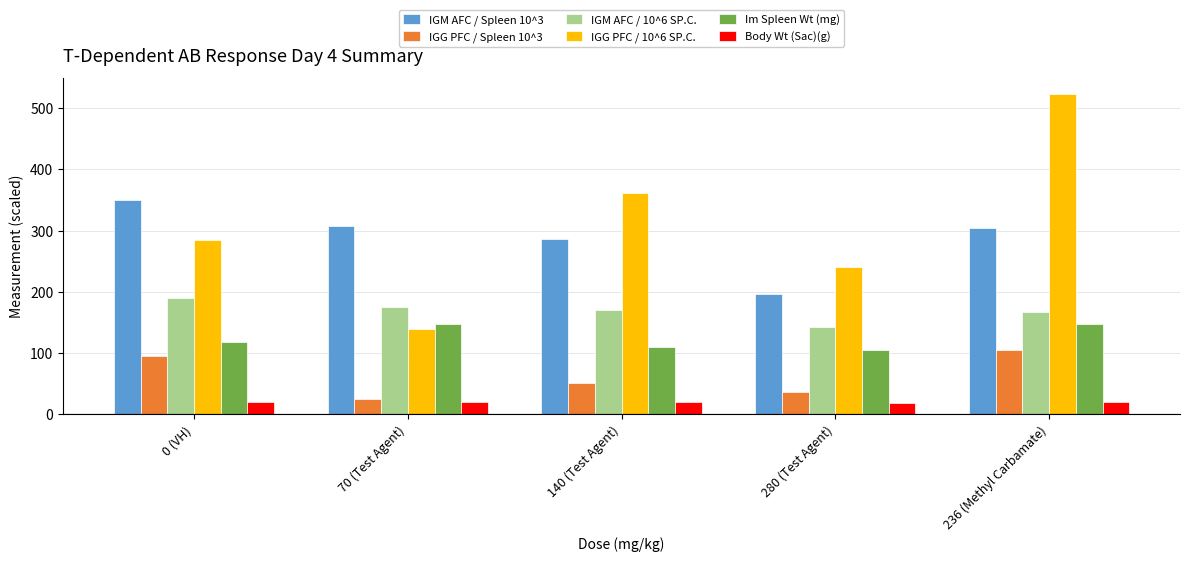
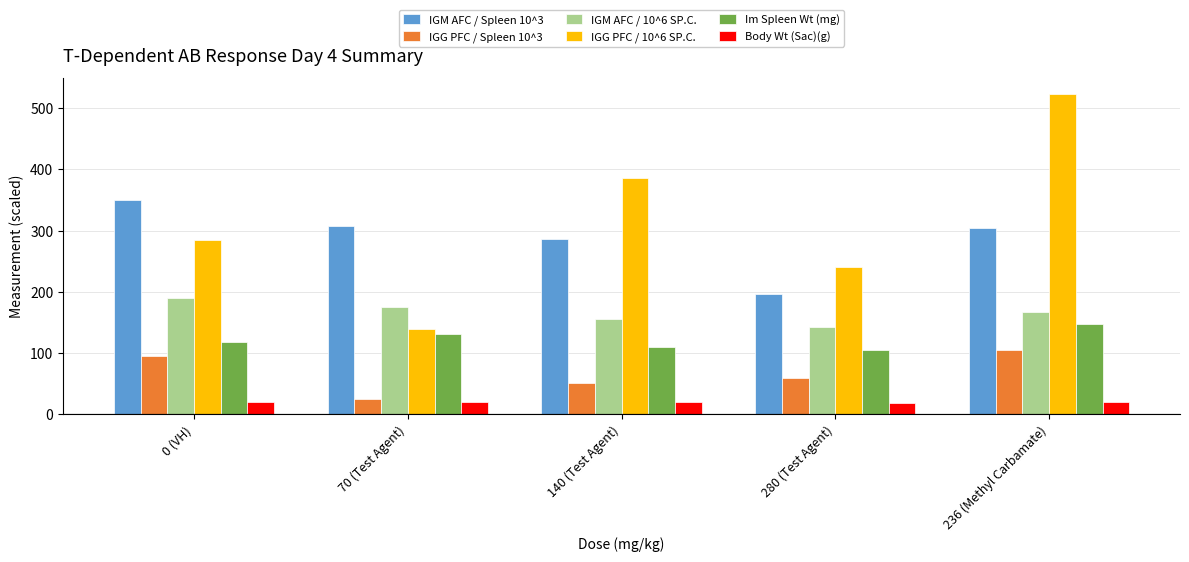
Im Spleen Wt (mg), 70 (Test Agent): 150 -> 130
IGM AFC / 10^6 SP.C., 140 (Test Agent): 170 -> 160
IGG PFC / 10^6 SP.C., 140 (Test Agent): 360 -> 390
IGG PFC / Spleen 10^3, 280 (Test Agent): 40 -> 60
